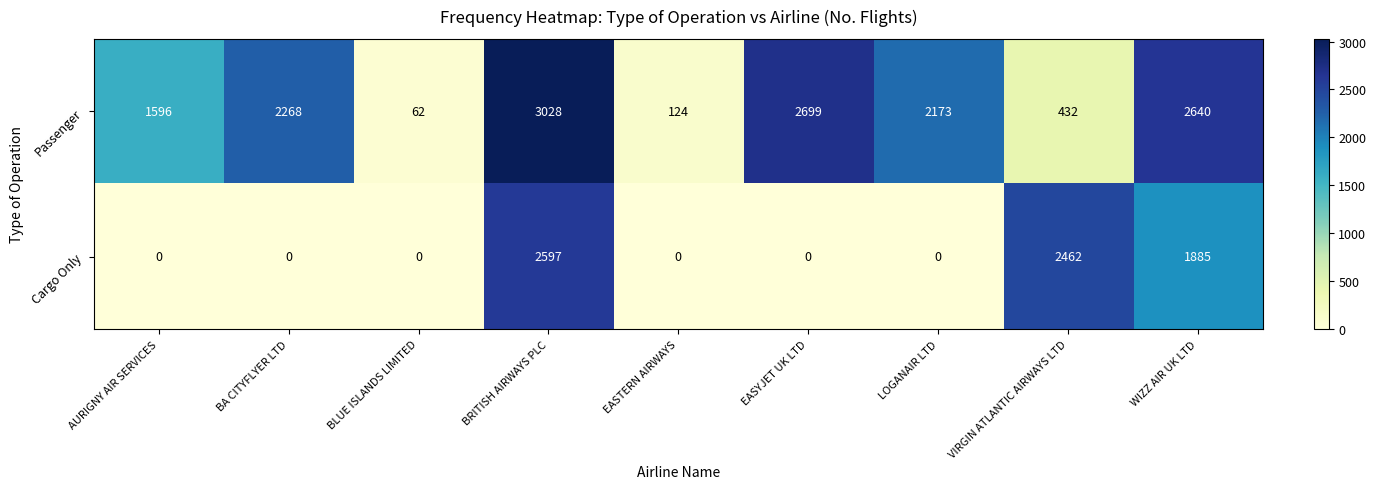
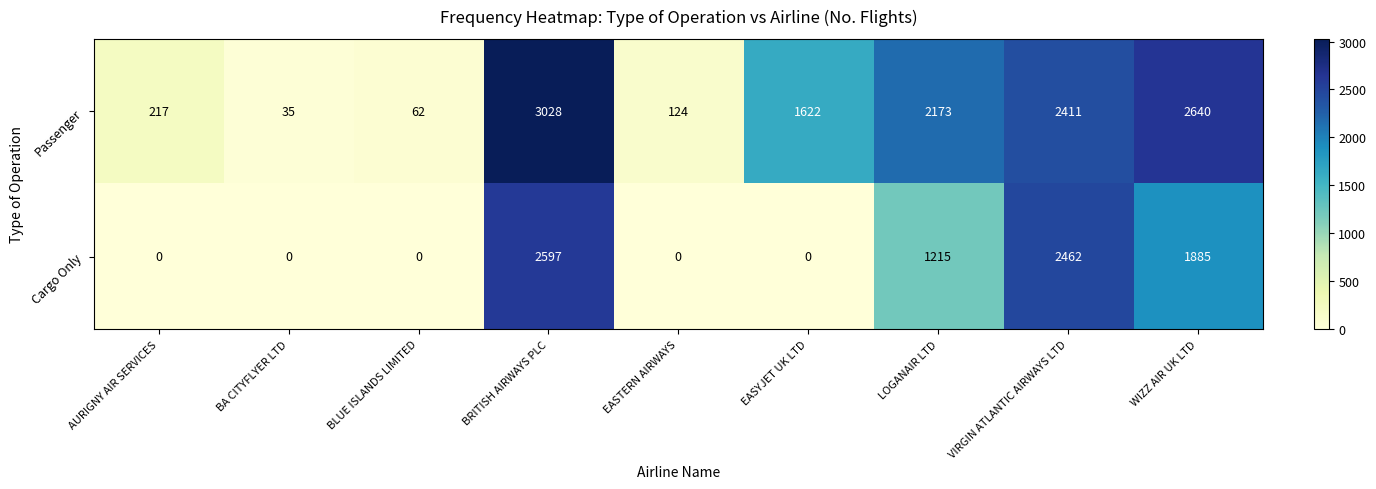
Passenger, AURIGNY AIR SERVICES: 1596 -> 217
Passenger, BA CITYFLYER LTD: 2268 -> 35
Passenger, EASYJET UK LTD: 2699 -> 1622
Passenger, VIRGIN ATLANTIC AIRWAYS LTD: 432 -> 2411
Cargo Only, LOGANAIR LTD: 0 -> 1215
